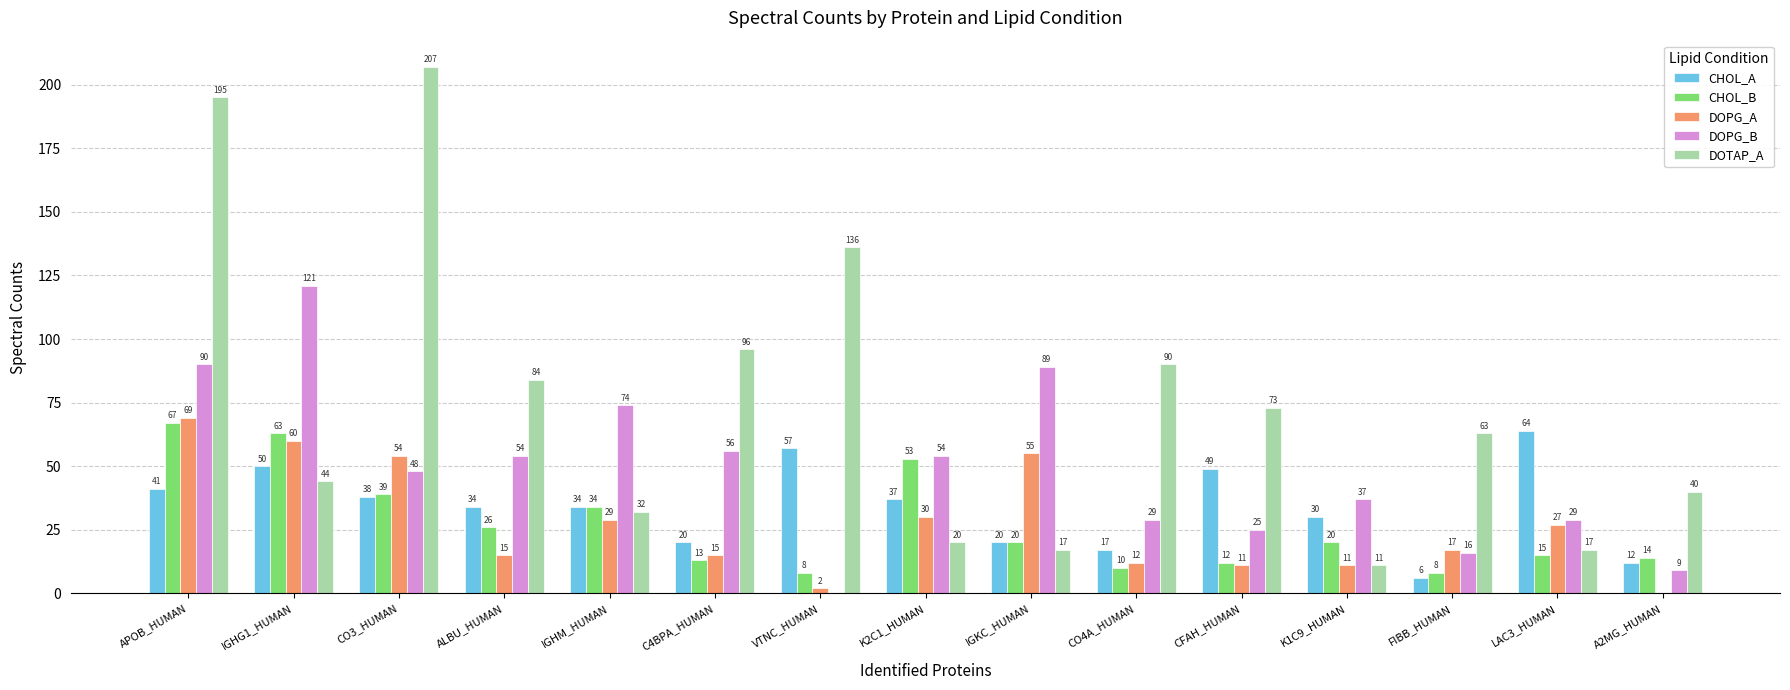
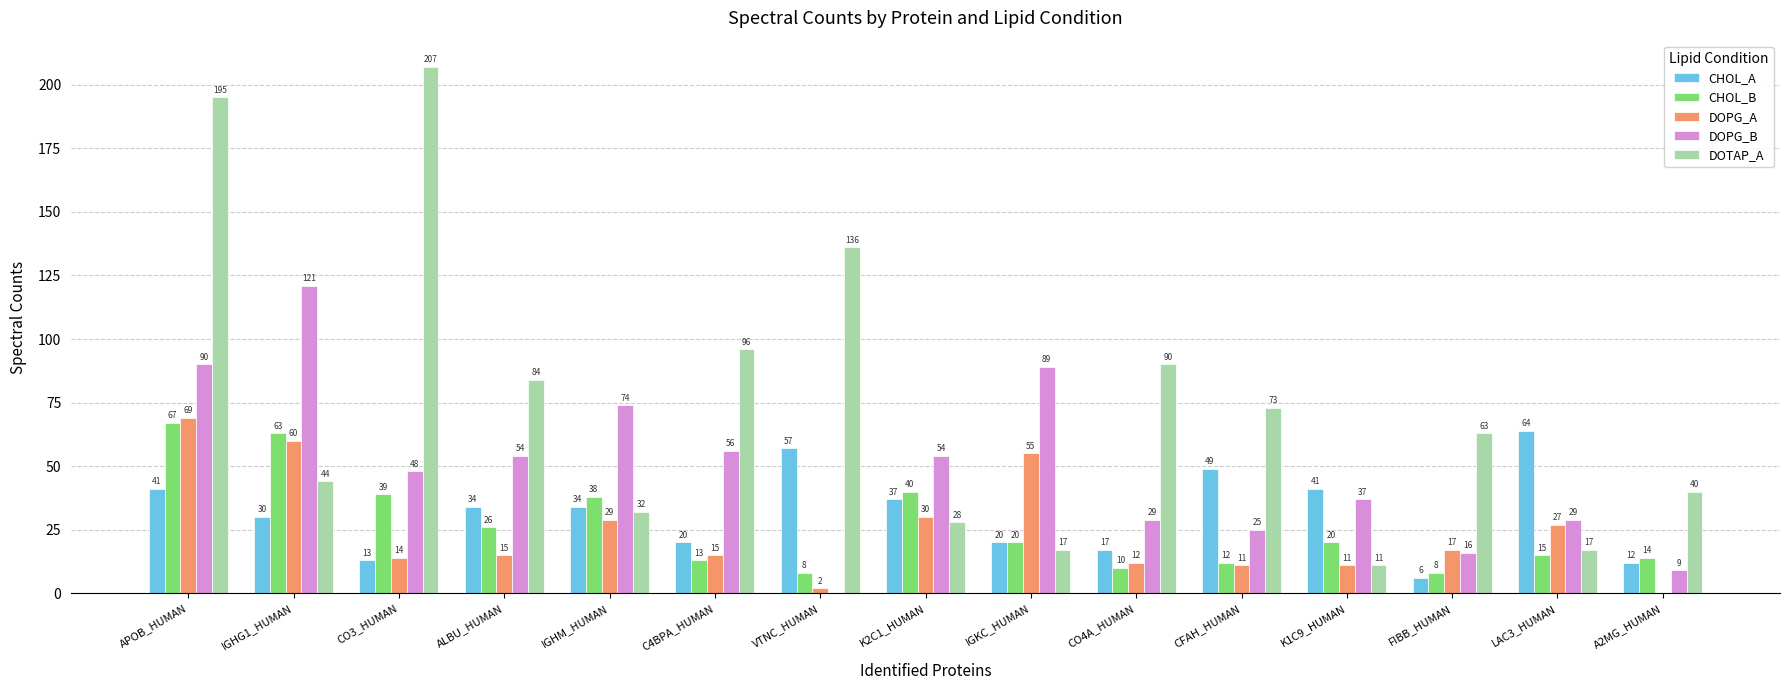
CHOL_A, IGHG1_HUMAN: 50 -> 30
CHOL_A, CO3_HUMAN: 38 -> 13
DOPG_A, CO3_HUMAN: 54 -> 14
CHOL_B, IGHM_HUMAN: 34 -> 38
CHOL_B, K2C1_HUMAN: 53 -> 40
DOTAP_A, K2C1_HUMAN: 20 -> 28
CHOL_A, K1C9_HUMAN: 30 -> 41
